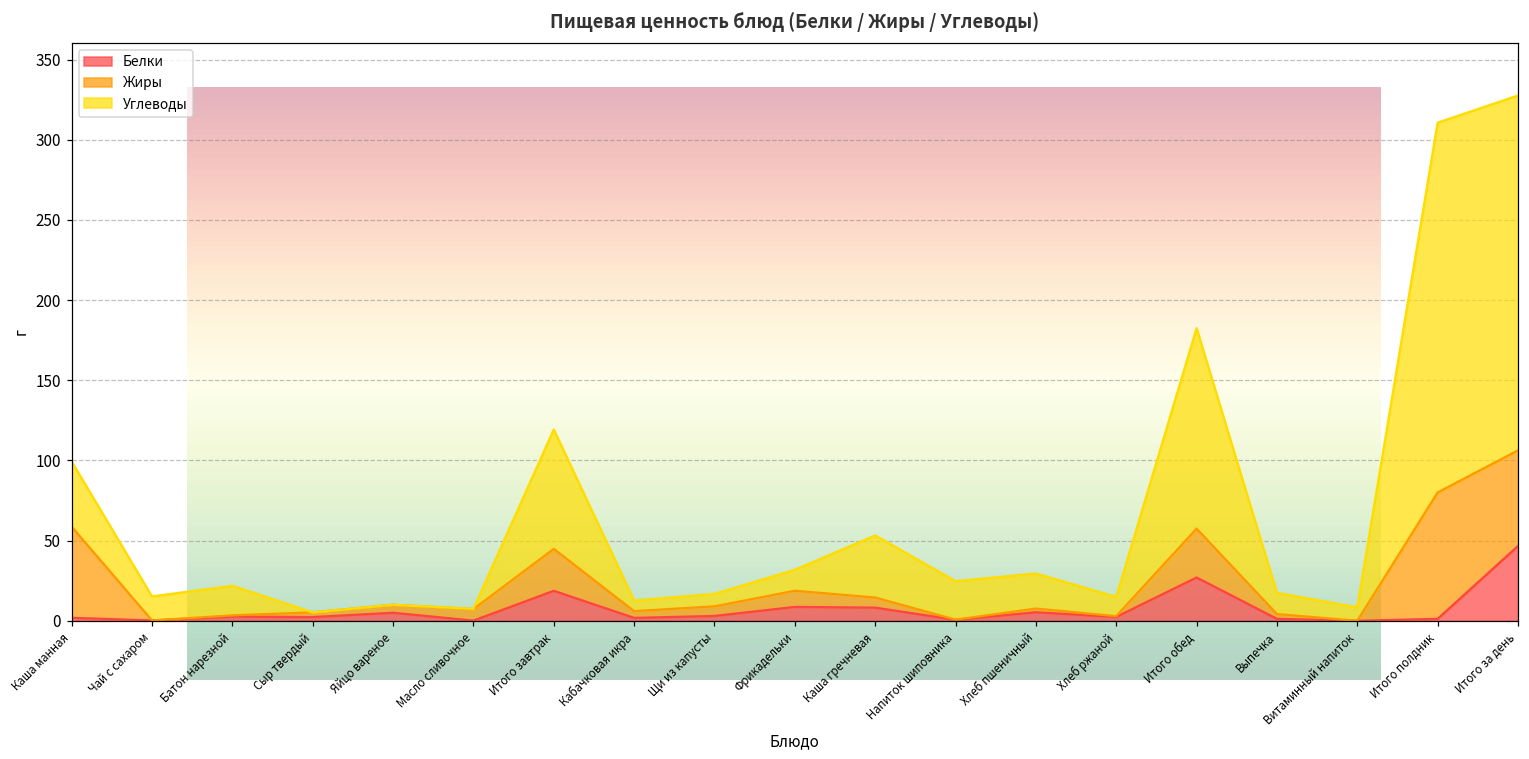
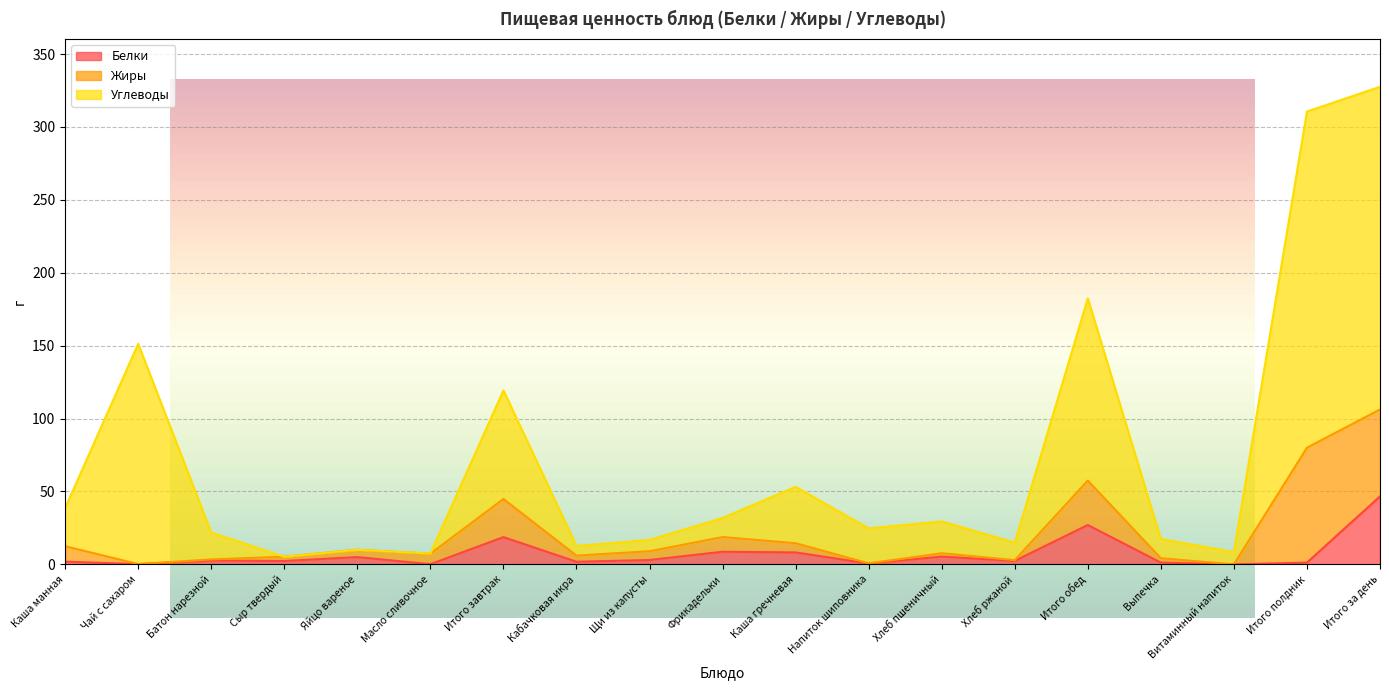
Жиры, Каша манная: 57 -> 11
Углеводы, Каша манная: 41 -> 26
Углеводы, Чай с сахаром: 15 -> 151
